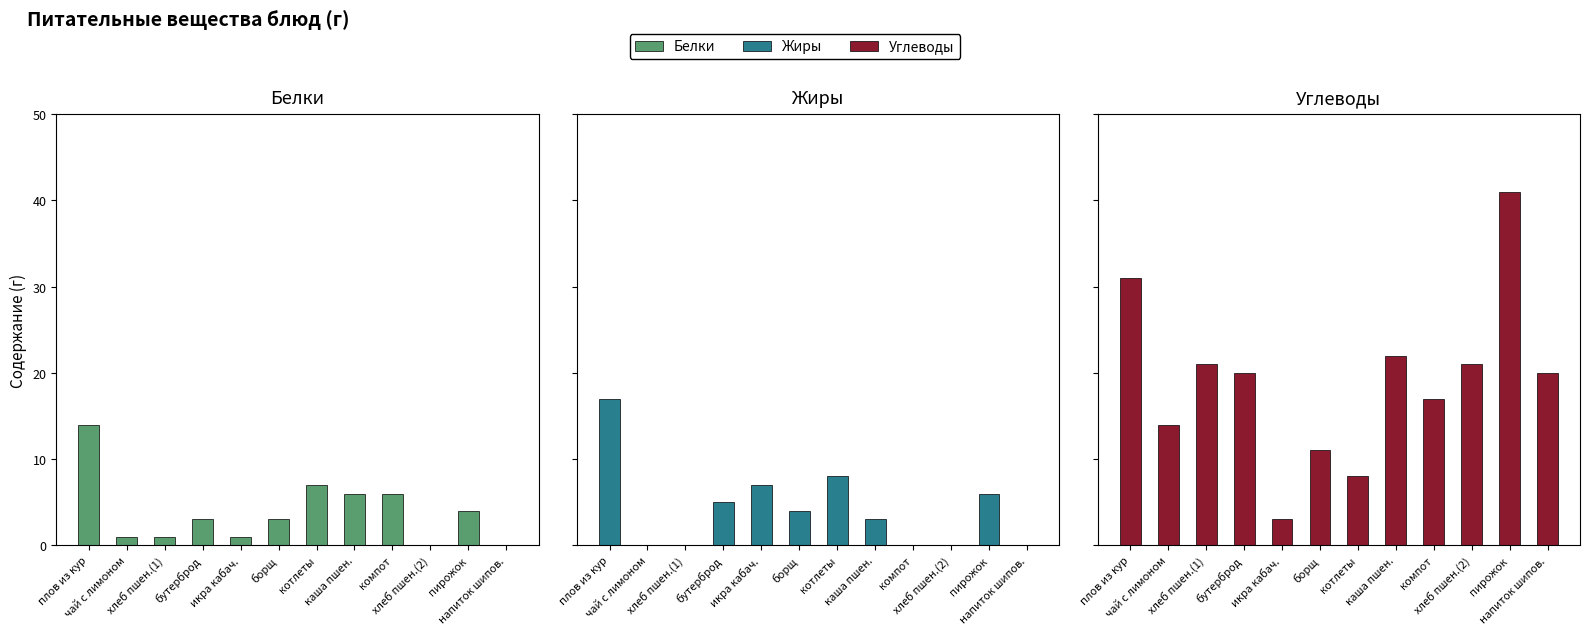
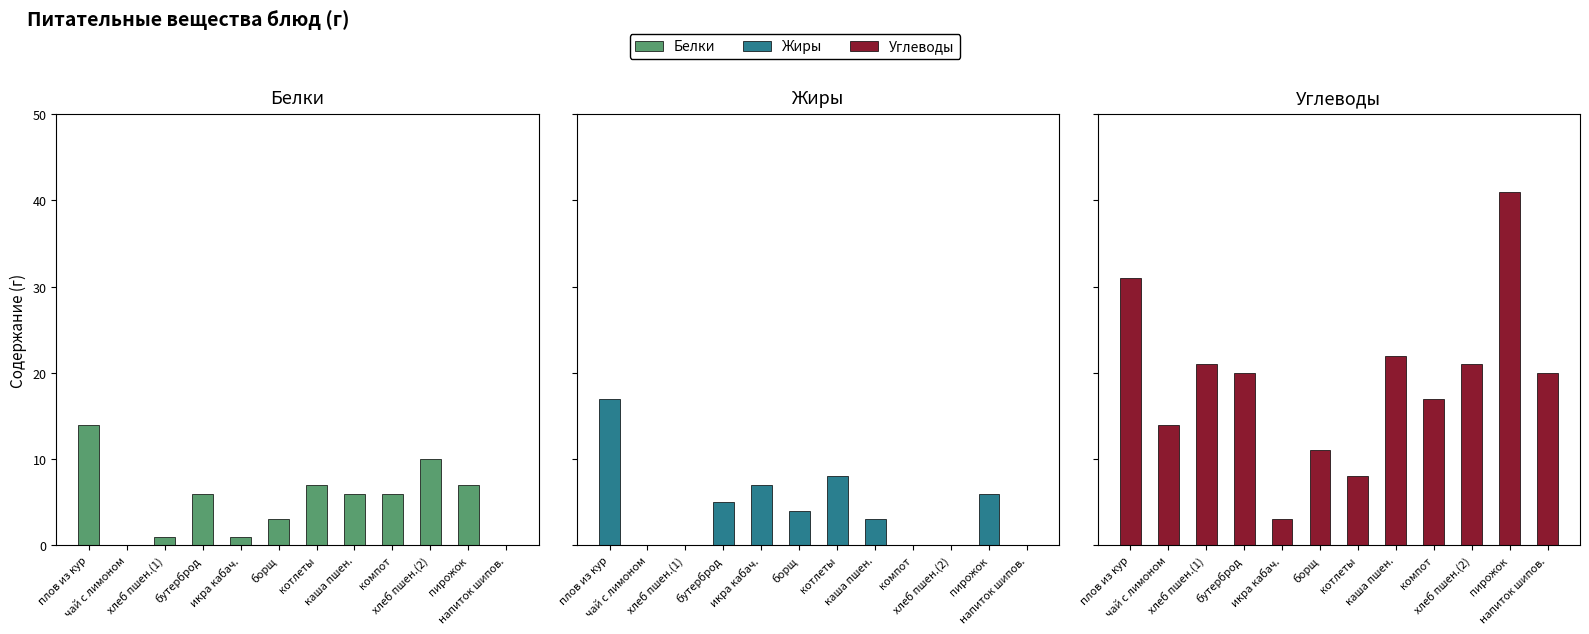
Белки, чай с лимоном: 1 -> 0
Белки, бутерброд: 3 -> 6
Белки, хлеб пшен.(2): 0 -> 10
Белки, пирожок: 4 -> 7
